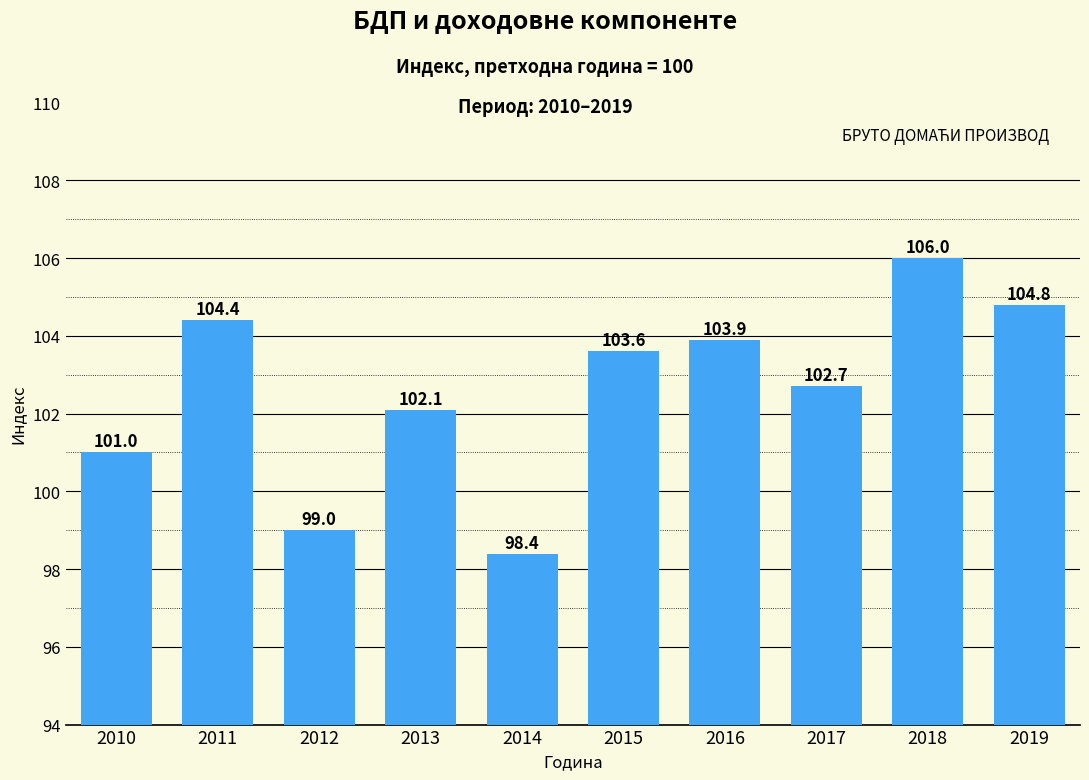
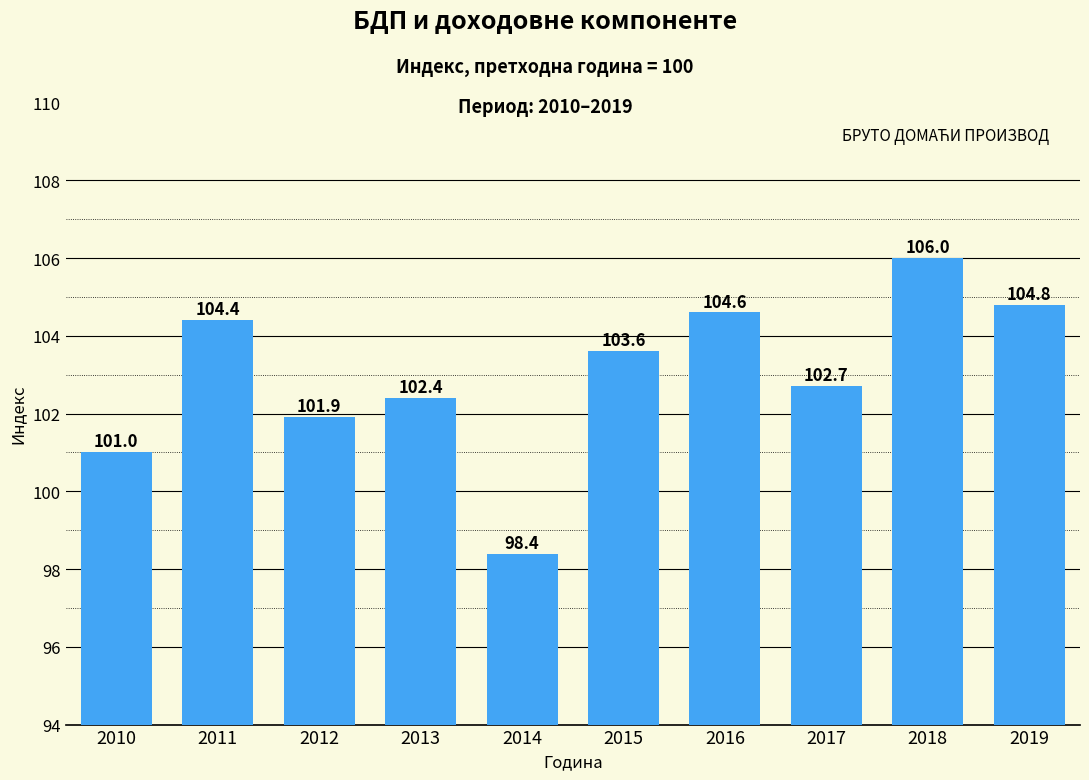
2012: 99.0 -> 101.9
2013: 102.1 -> 102.4
2016: 103.9 -> 104.6
